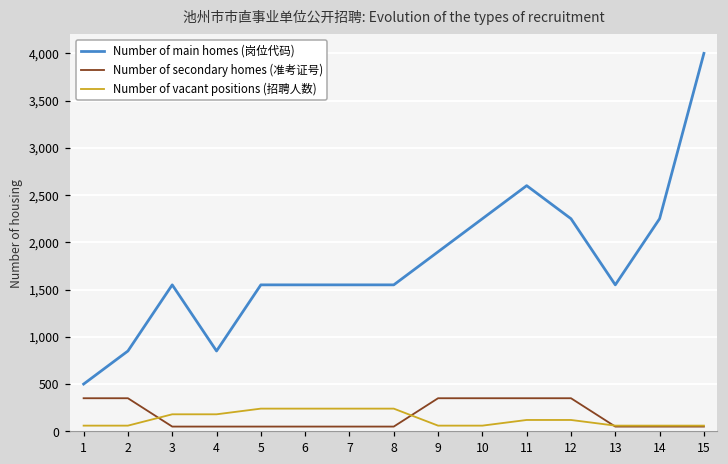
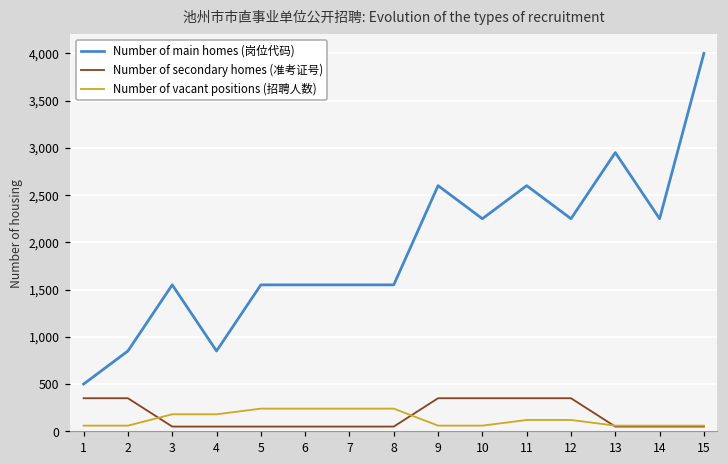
Number of main homes (岗位代码), 9: 1,900 -> 2,600
Number of main homes (岗位代码), 13: 1,600 -> 3,000
